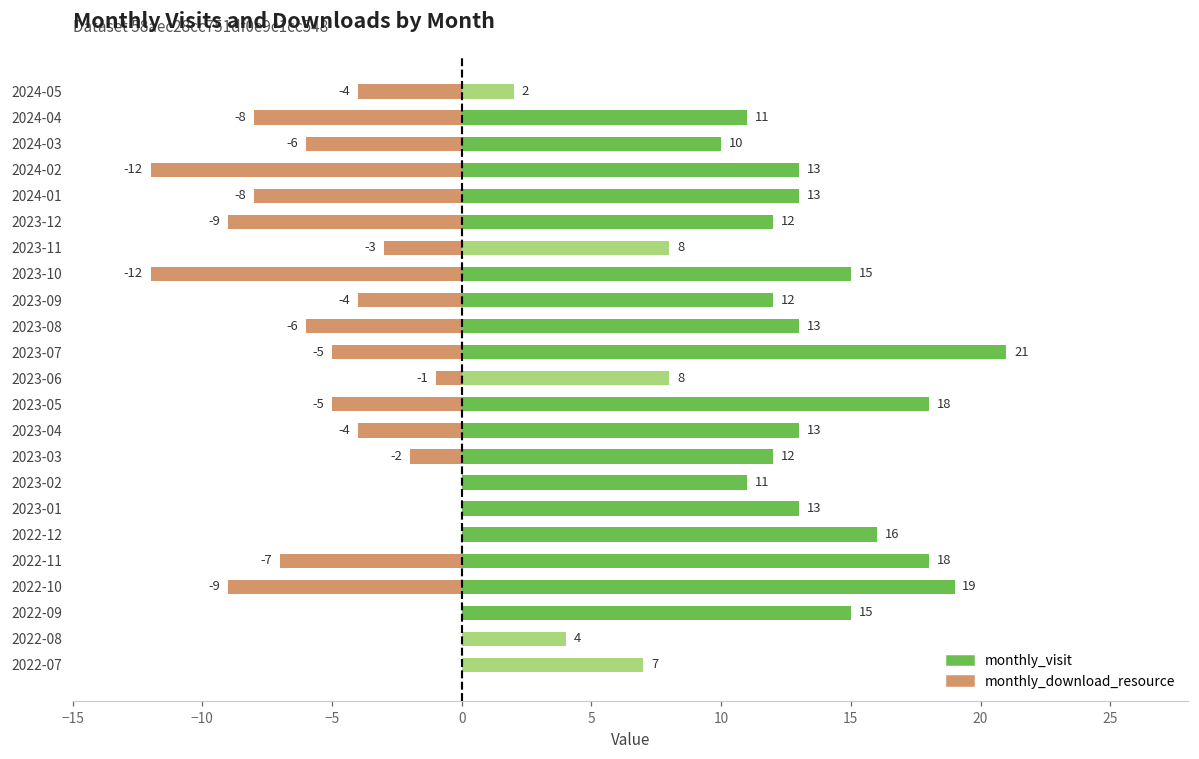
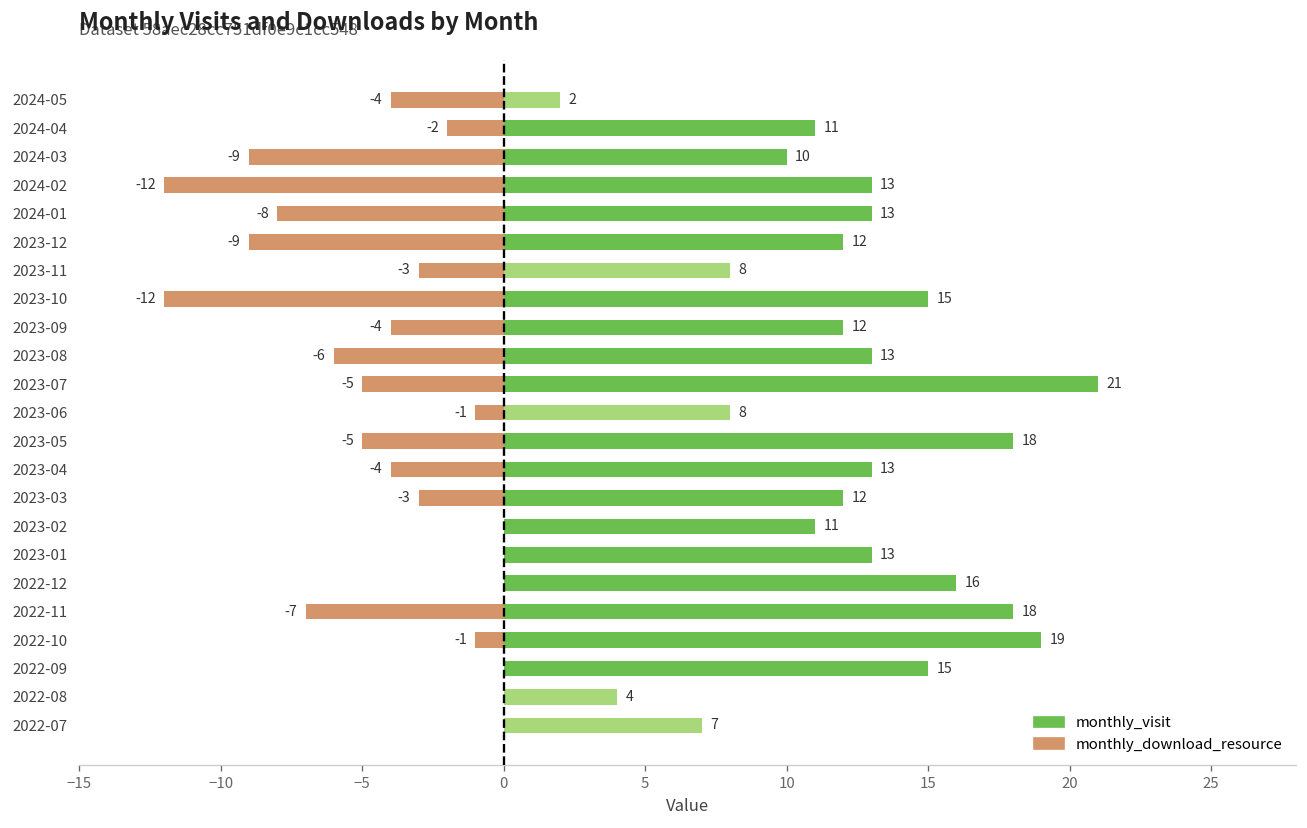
monthly_download_resource, 2024-04: -8 -> -2
monthly_download_resource, 2024-03: -6 -> -9
monthly_download_resource, 2023-03: -2 -> -3
monthly_download_resource, 2022-10: -9 -> -1
